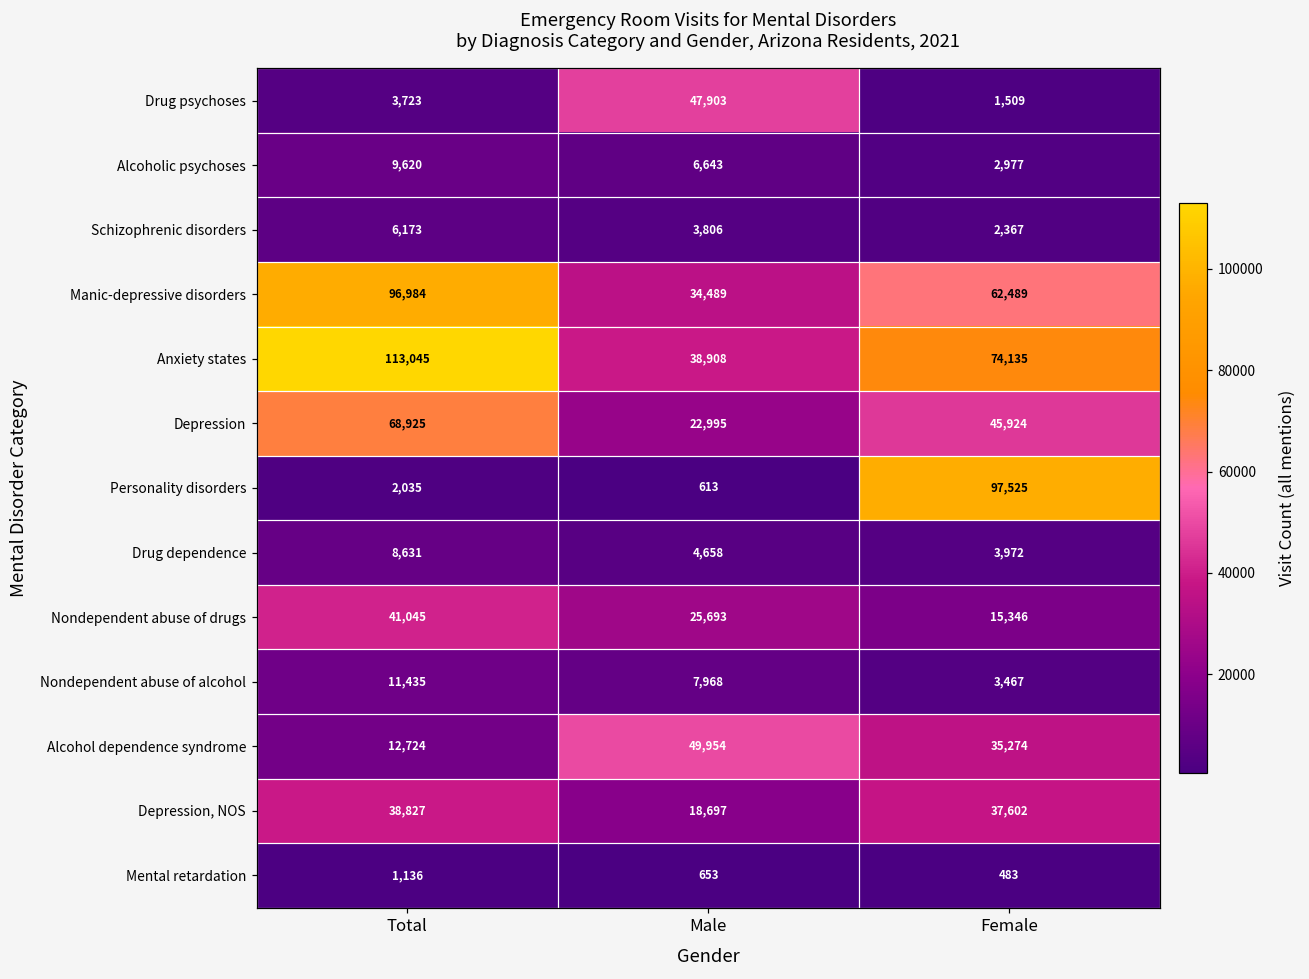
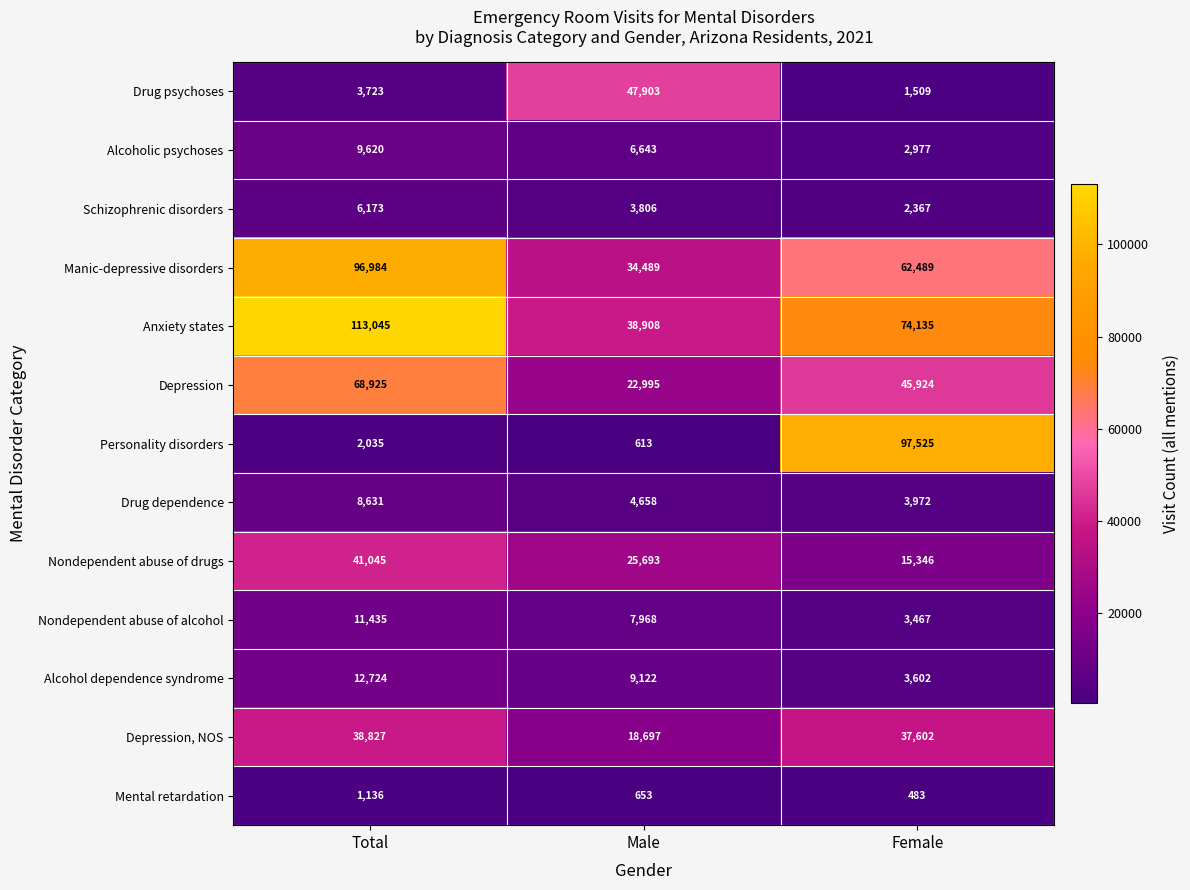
Alcohol dependence syndrome, Male: 49,954 -> 9,122
Alcohol dependence syndrome, Female: 35,274 -> 3,602
